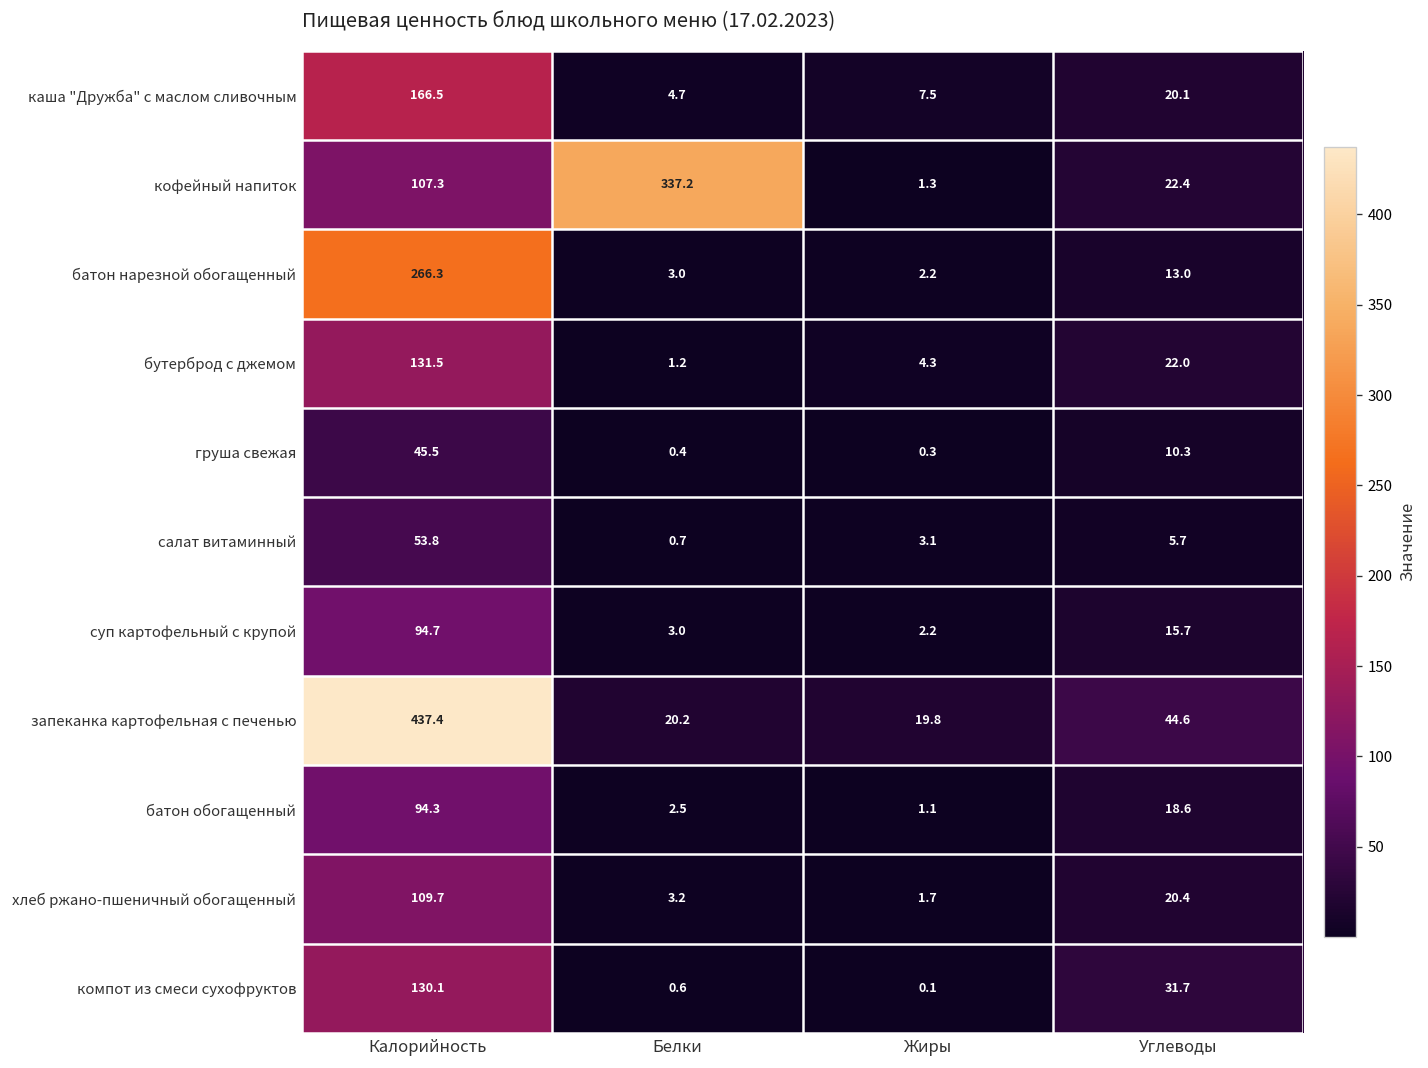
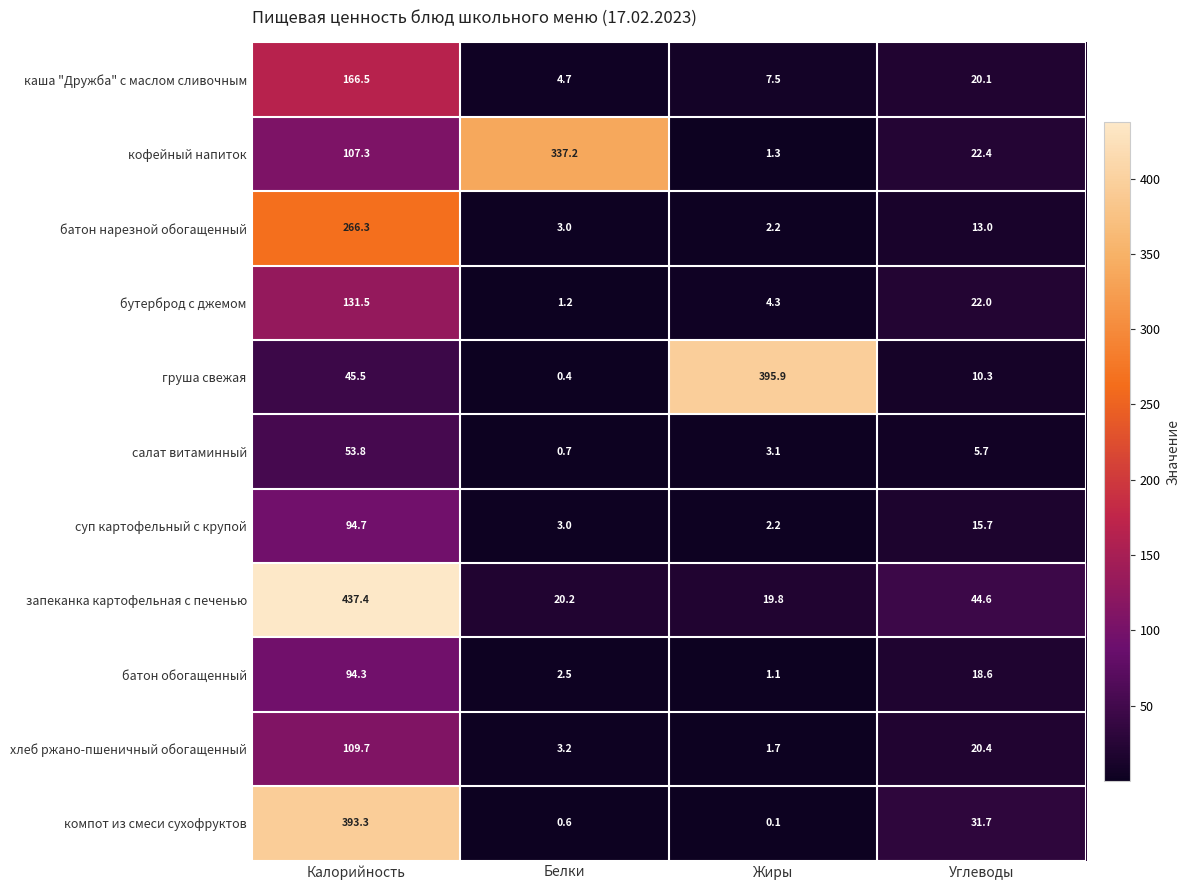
груша свежая, Жиры: 0.3 -> 395.9
компот из смеси сухофруктов, Калорийность: 130.1 -> 393.3
